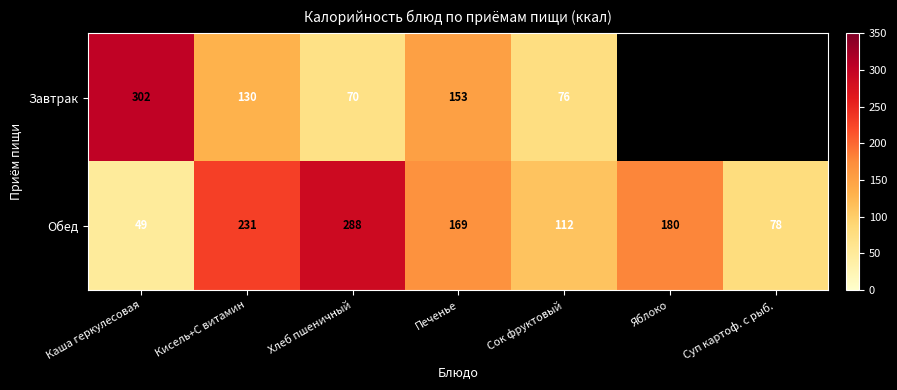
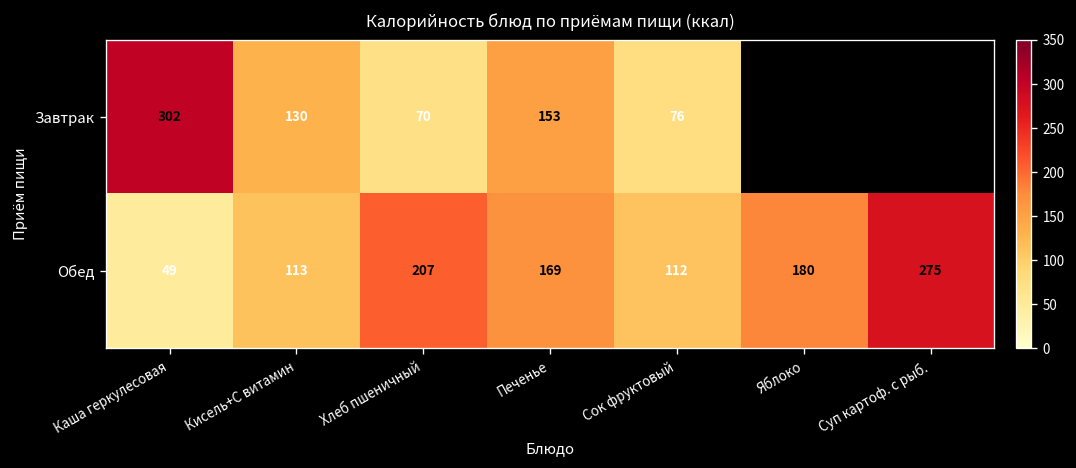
Обед, Кисель+С витамин: 231 -> 113
Обед, Хлеб пшеничный: 288 -> 207
Обед, Суп картоф. с рыб.: 78 -> 275
